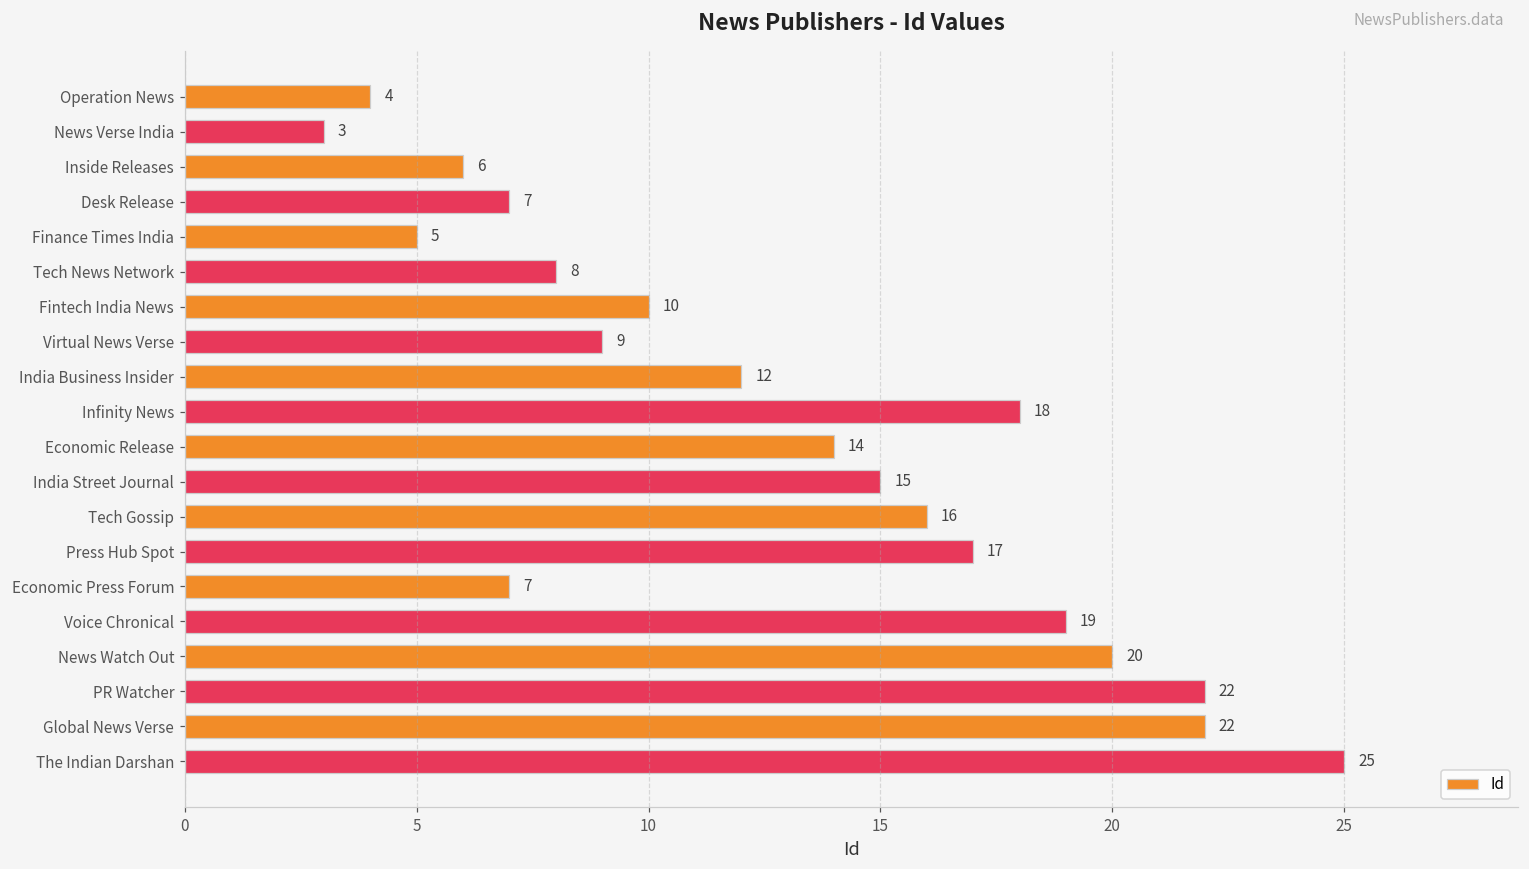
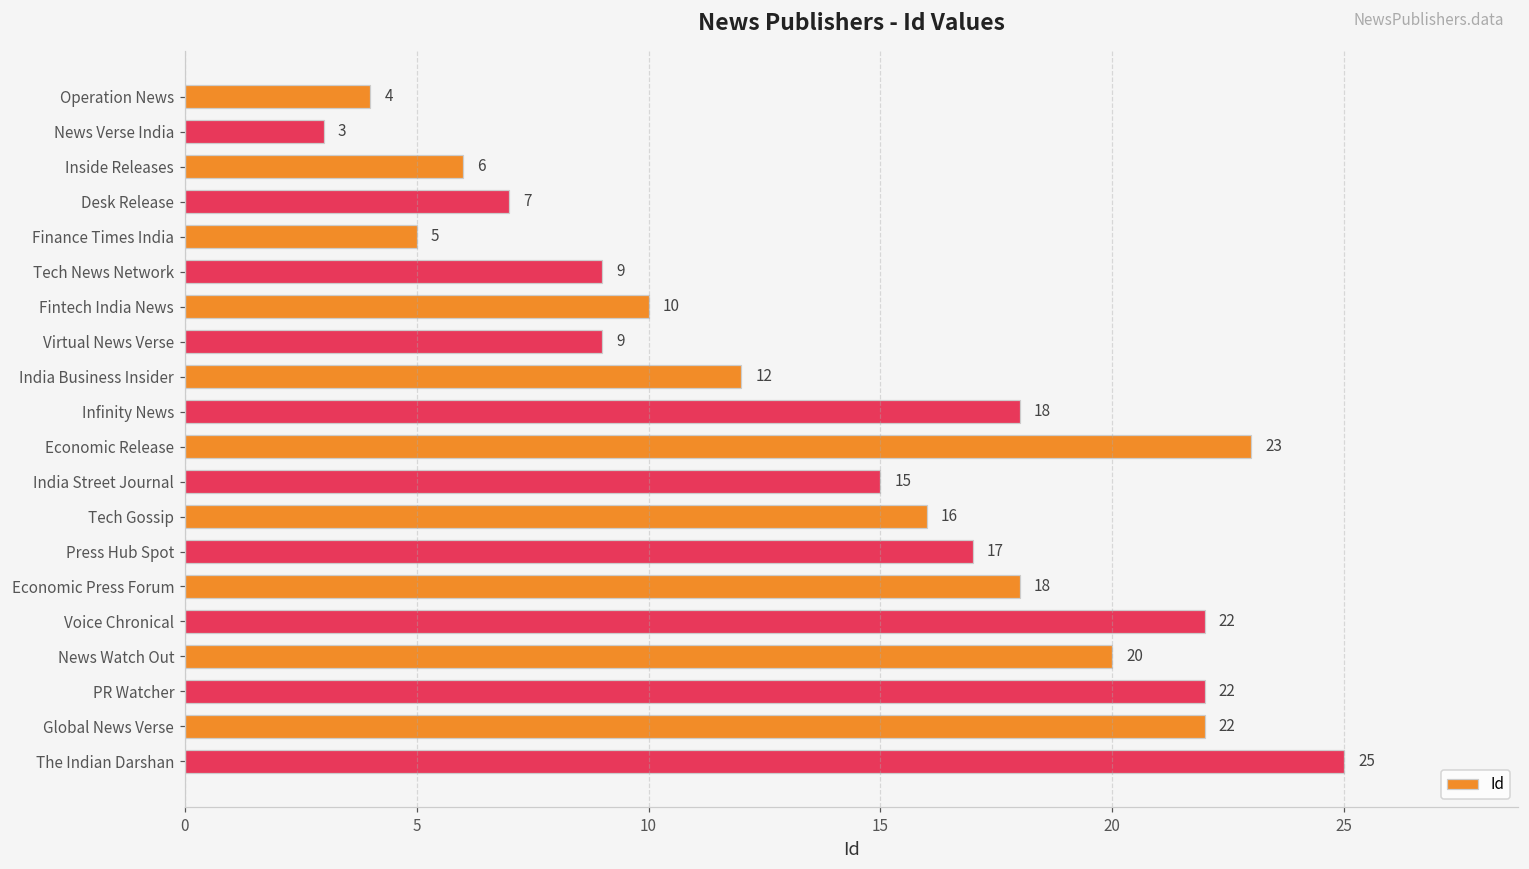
Tech News Network: 8 -> 9
Economic Release: 14 -> 23
Economic Press Forum: 7 -> 18
Voice Chronical: 19 -> 22
